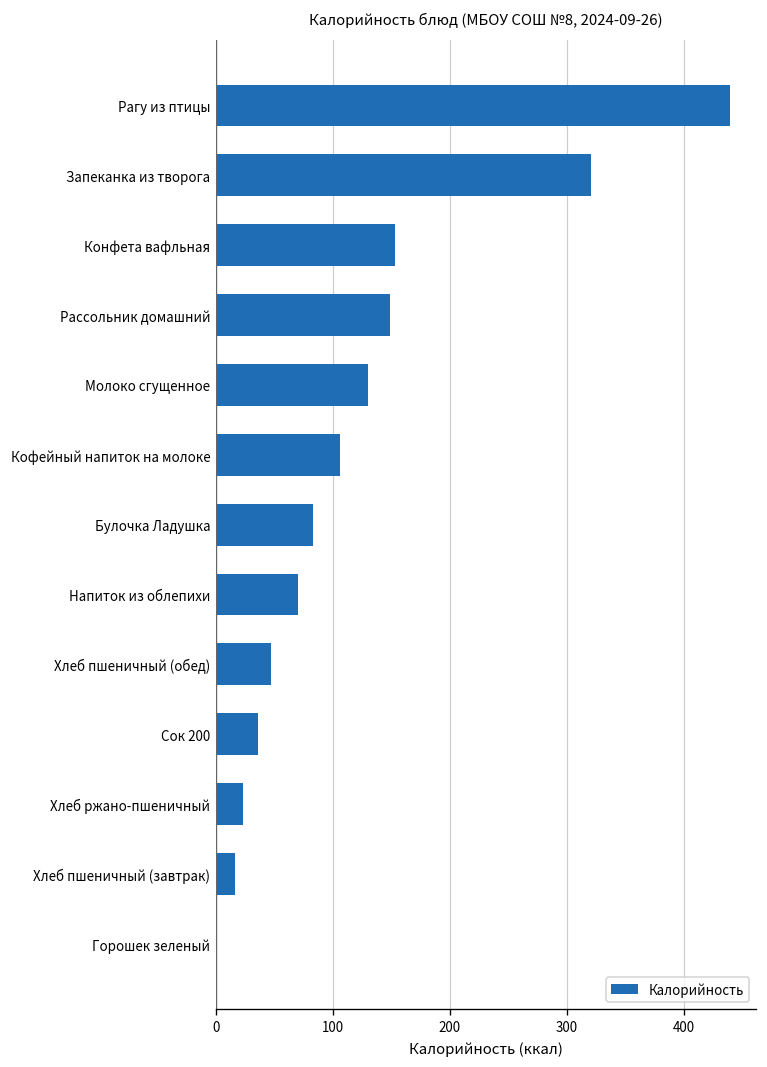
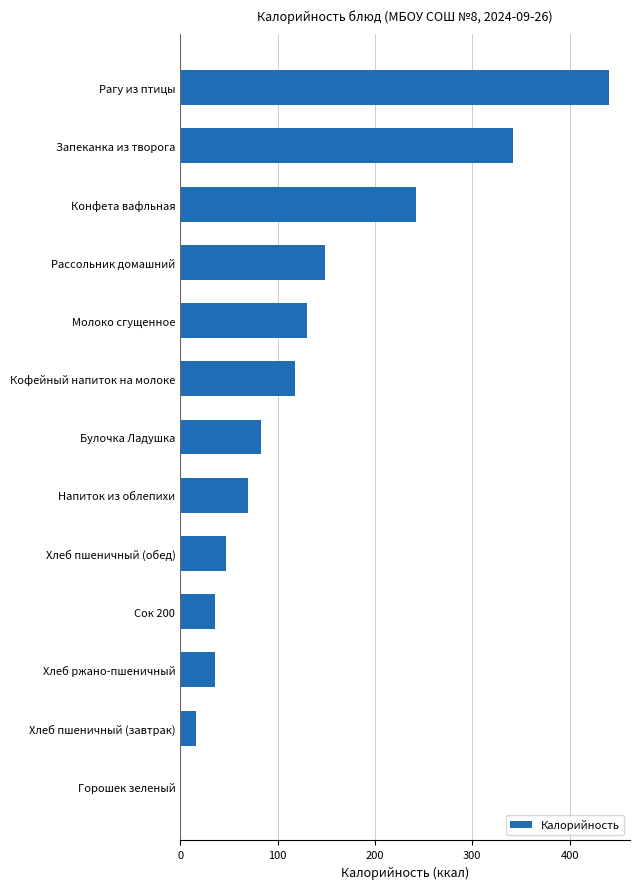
Запеканка из творога: 320 -> 340
Конфета вафльная: 150 -> 240
Кофейный напиток на молоке: 110 -> 120
Хлеб ржано-пшеничный: 20 -> 40
